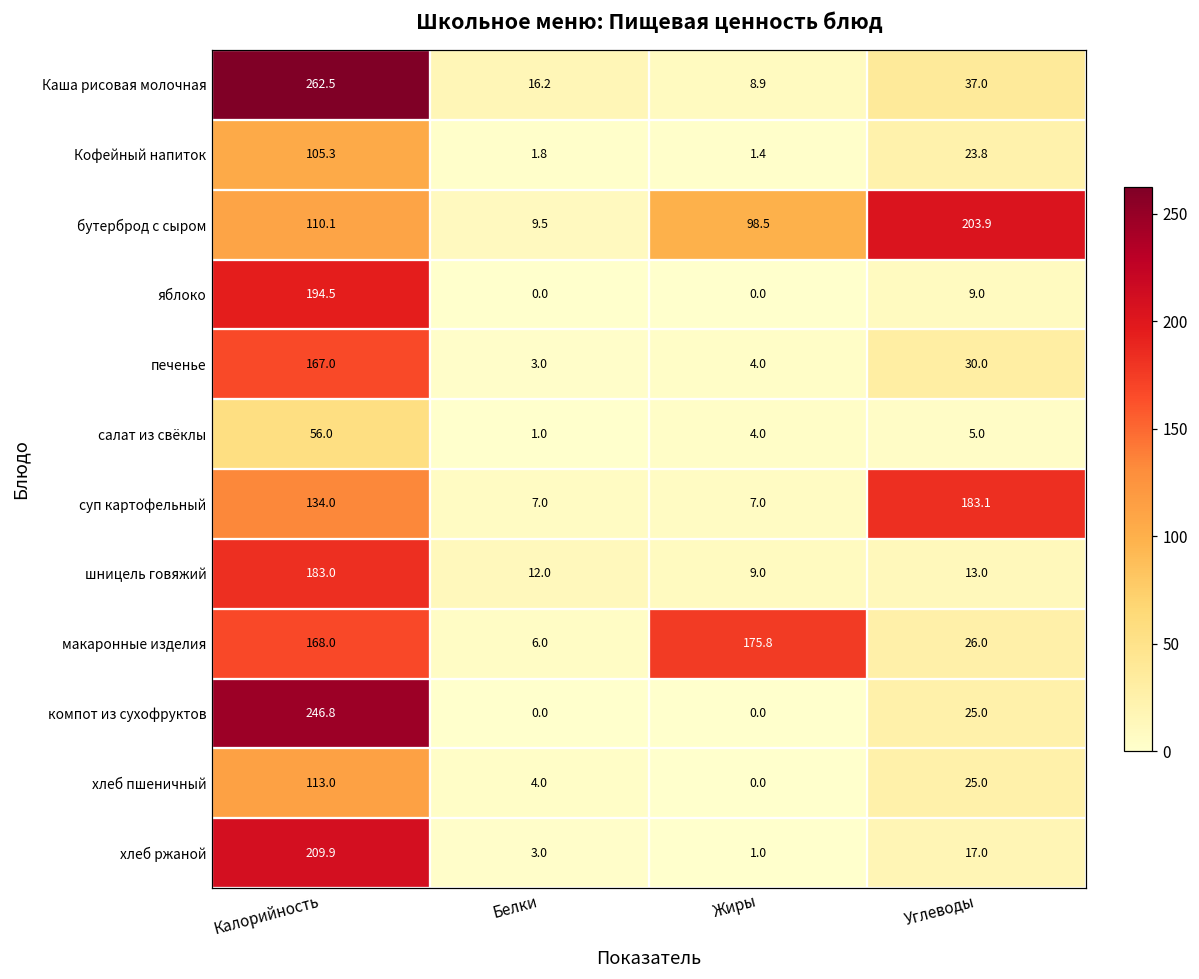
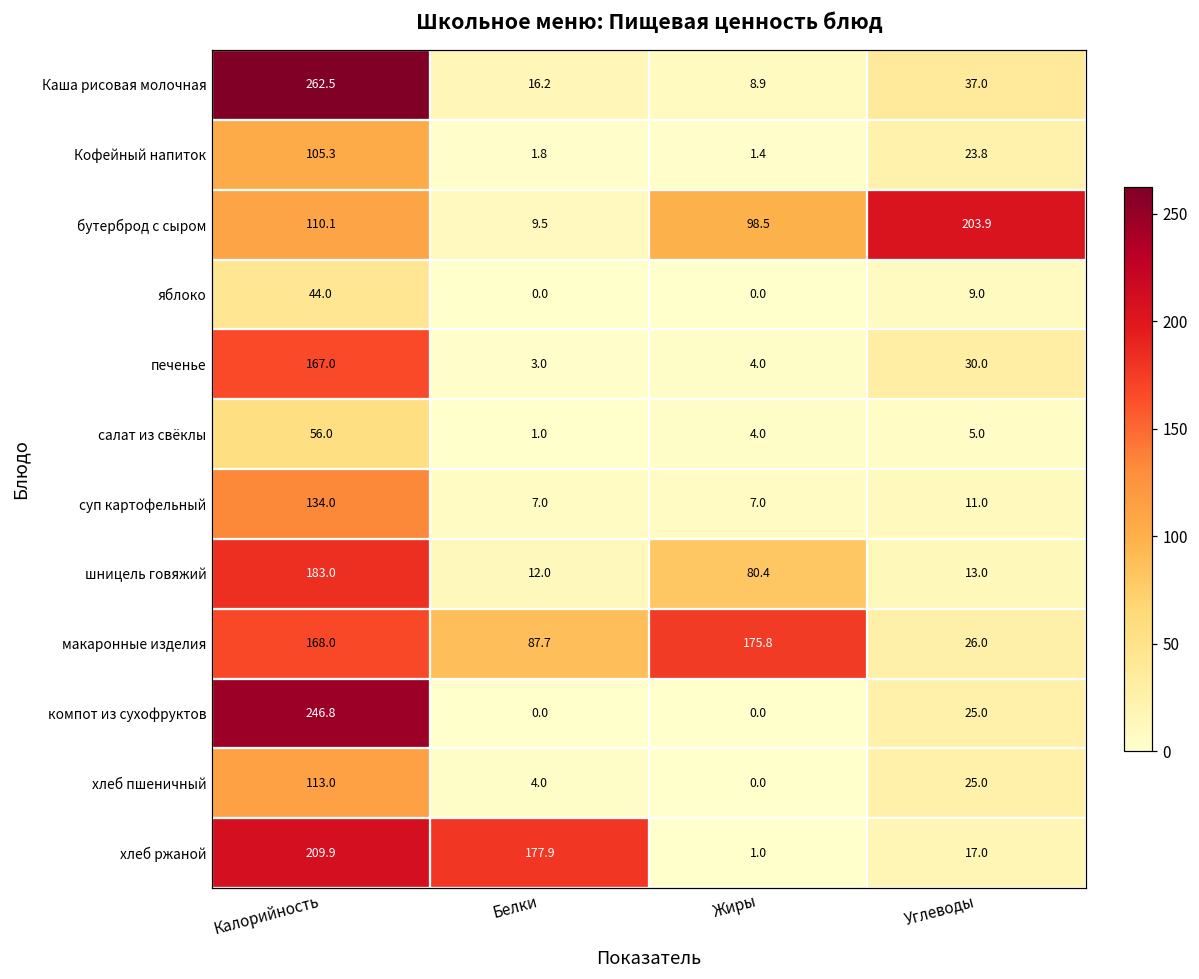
яблоко, Калорийность: 194.5 -> 44.0
суп картофельный, Углеводы: 183.1 -> 11.0
шницель говяжий, Жиры: 9.0 -> 80.4
макаронные изделия, Белки: 6.0 -> 87.7
хлеб ржаной, Белки: 3.0 -> 177.9
